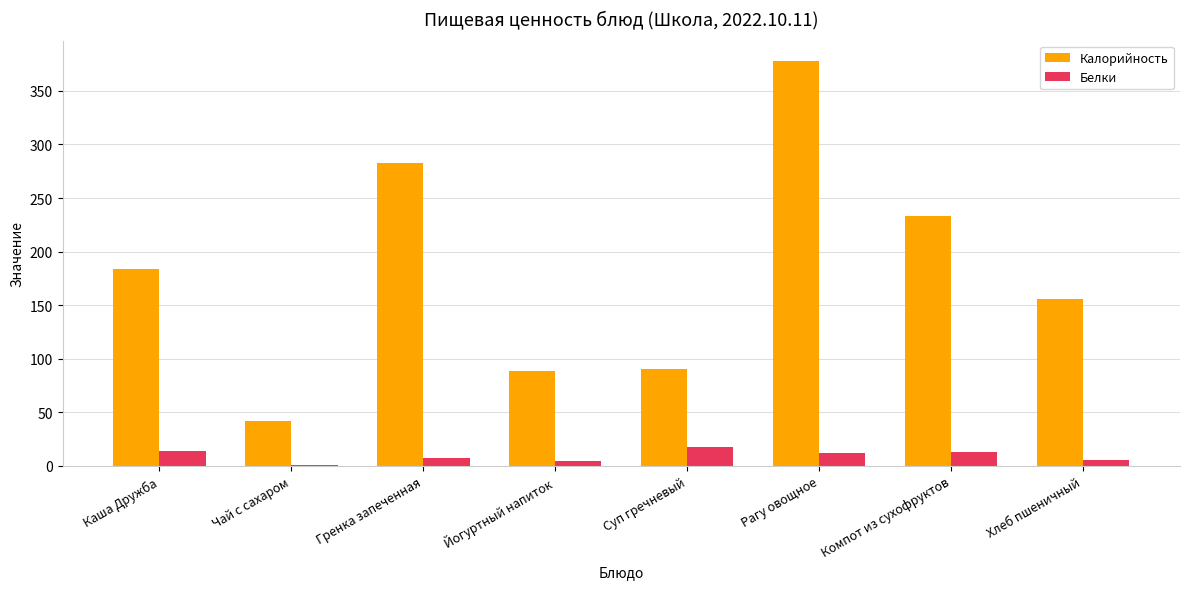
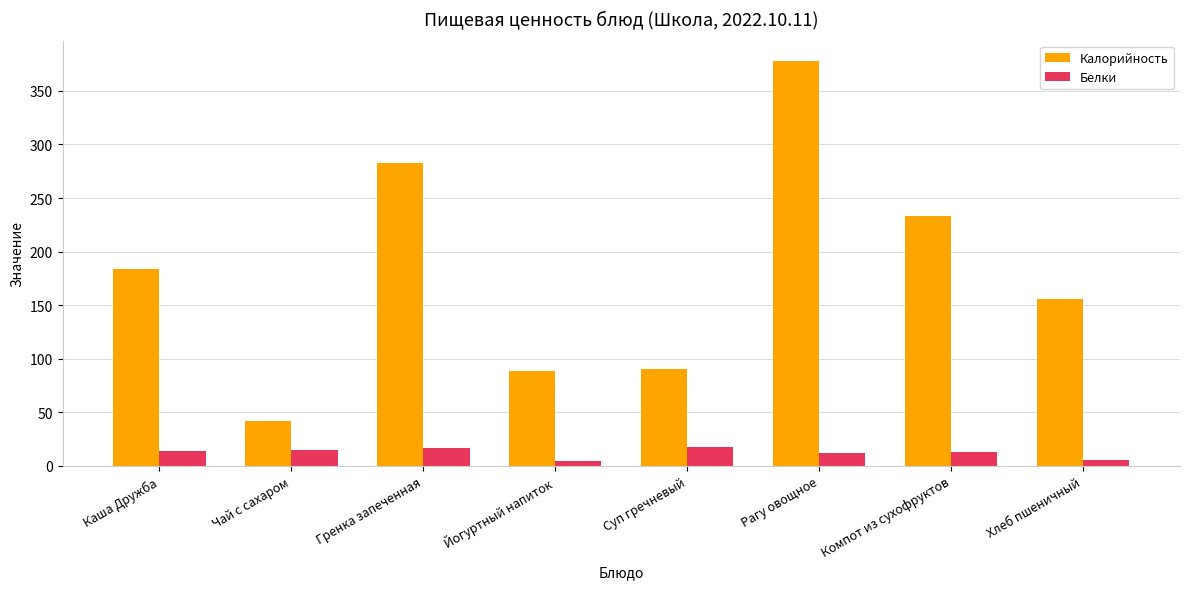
Белки, Чай с сахаром: 1 -> 15
Белки, Гренка запеченная: 7 -> 16
